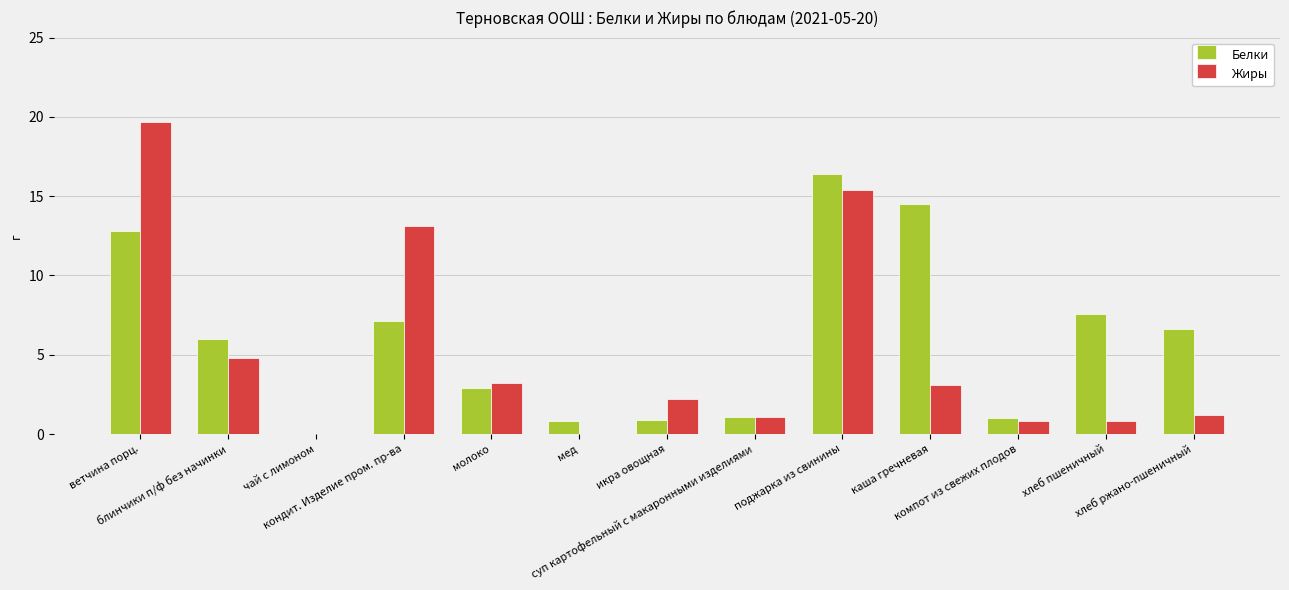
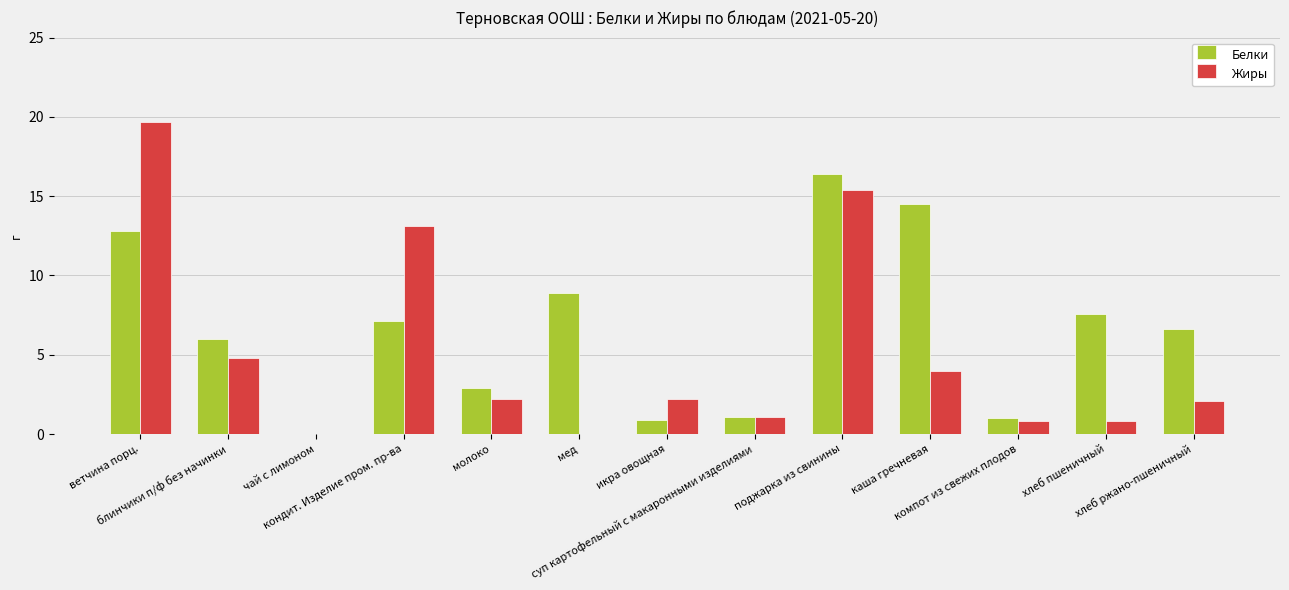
Жиры, молоко: 3.2 -> 2.2
Белки, мед: 0.8 -> 8.9
Жиры, каша гречневая: 3.1 -> 4.0
Жиры, хлеб ржано-пшеничный: 1.2 -> 2.1
